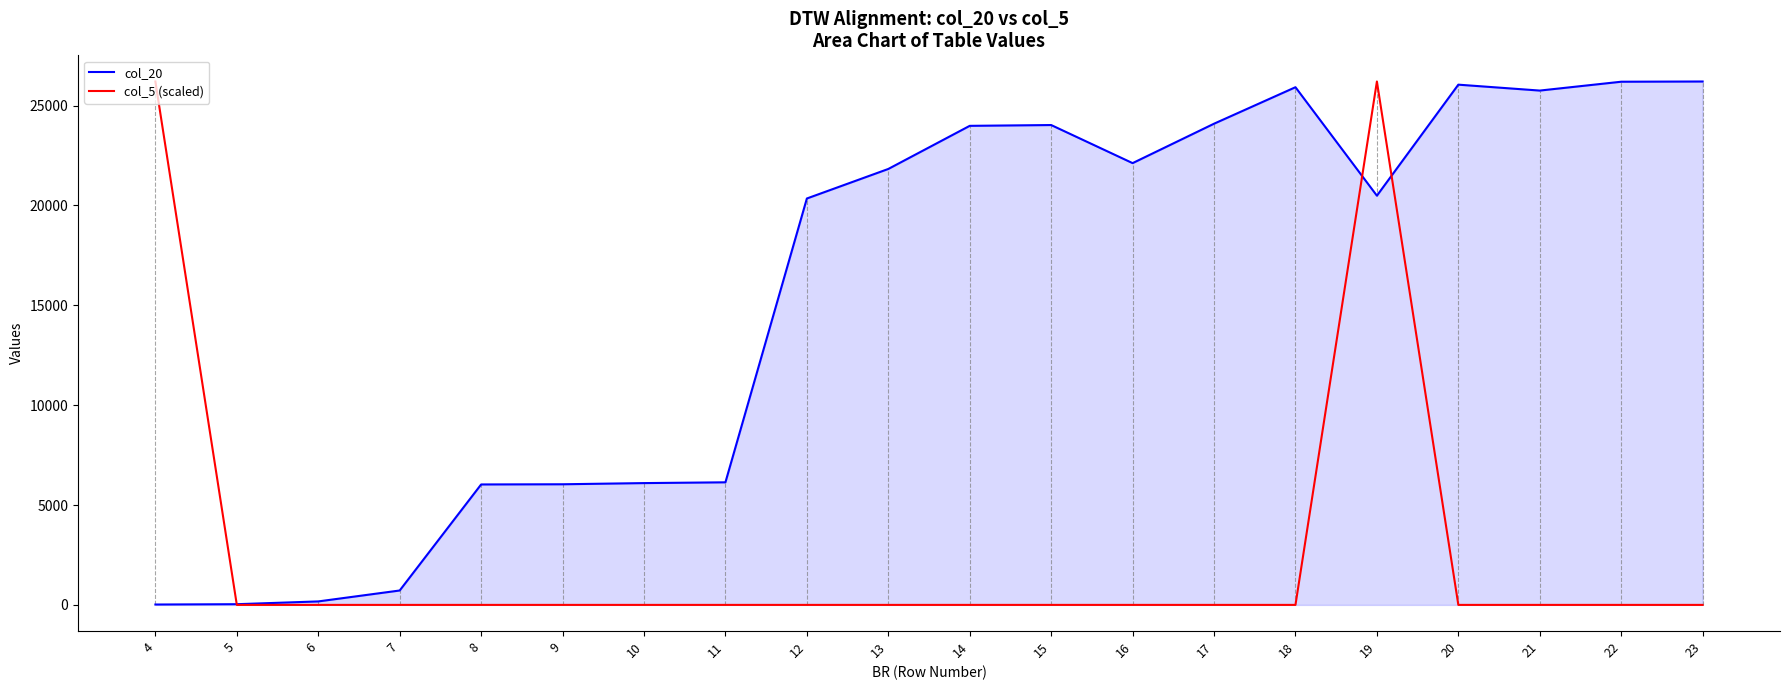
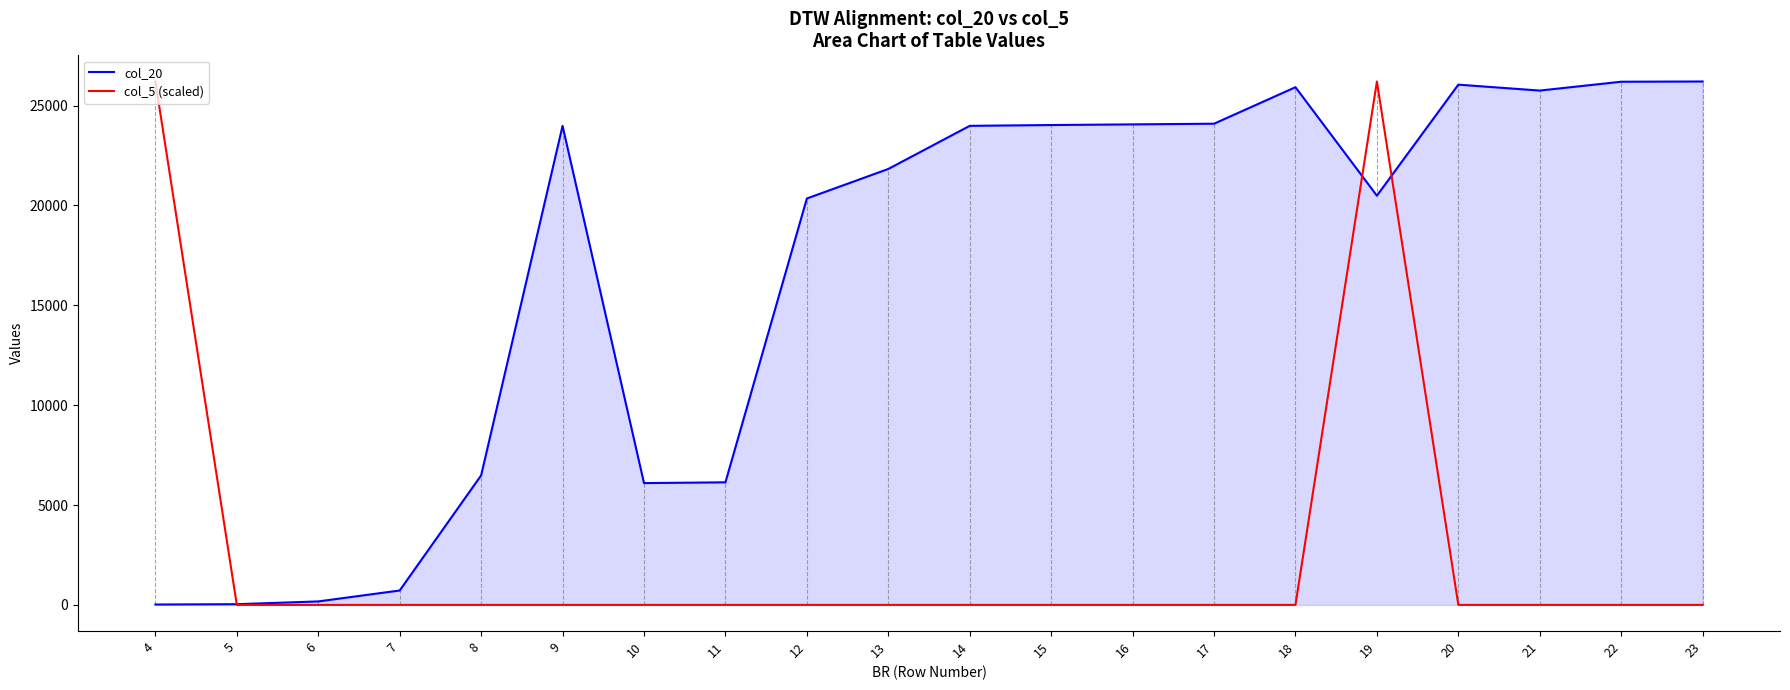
col_20, 8: 6000 -> 6500
col_20, 9: 6000 -> 24000
col_20, 16: 22100 -> 24100
